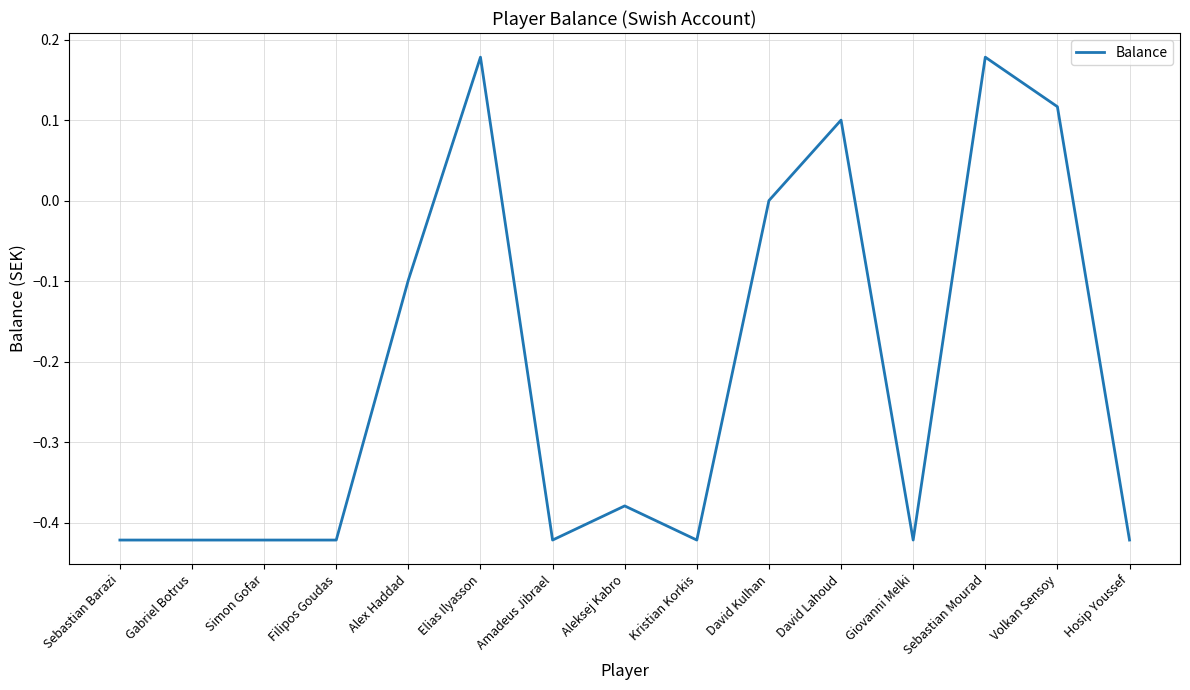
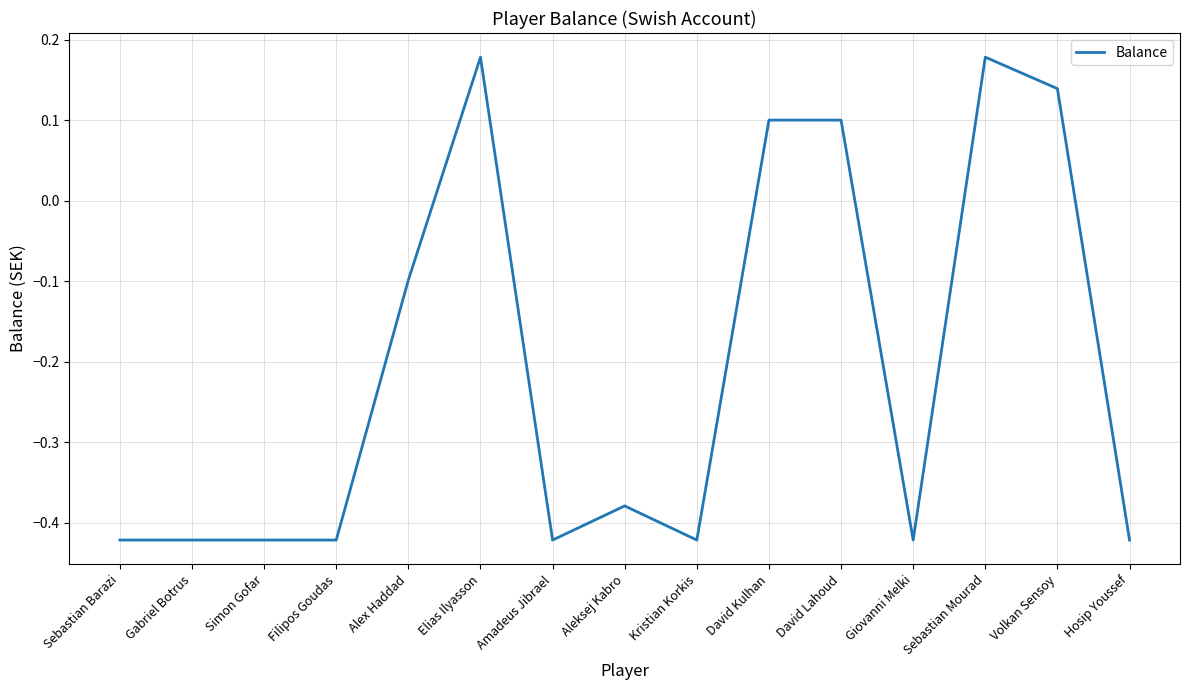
David Kulhan: 0.0 -> 0.1
Volkan Sensoy: 0.12 -> 0.14
